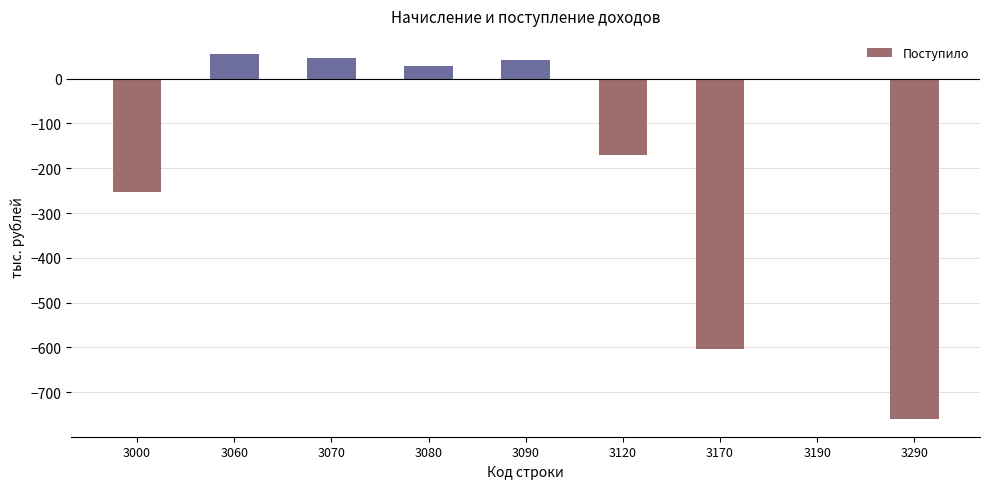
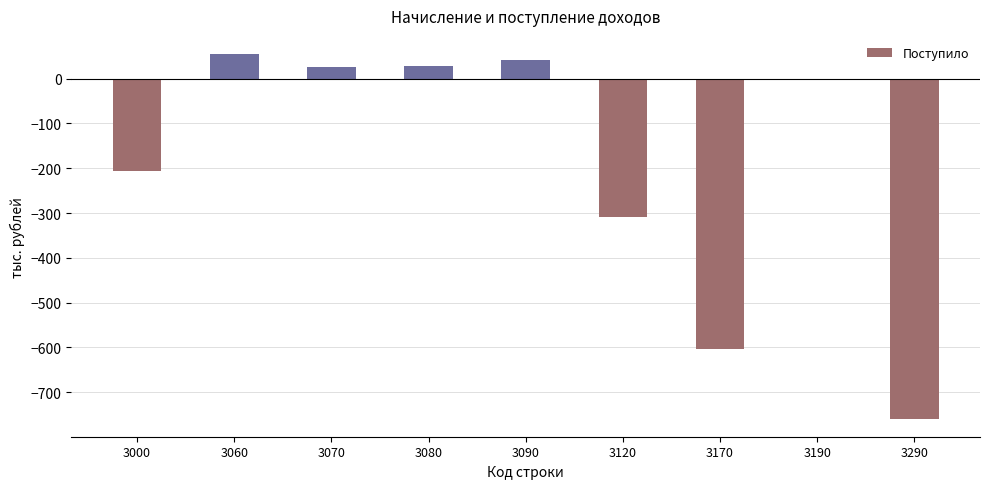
3000: -250 -> -210
3070: 50 -> 30
3120: -170 -> -310
